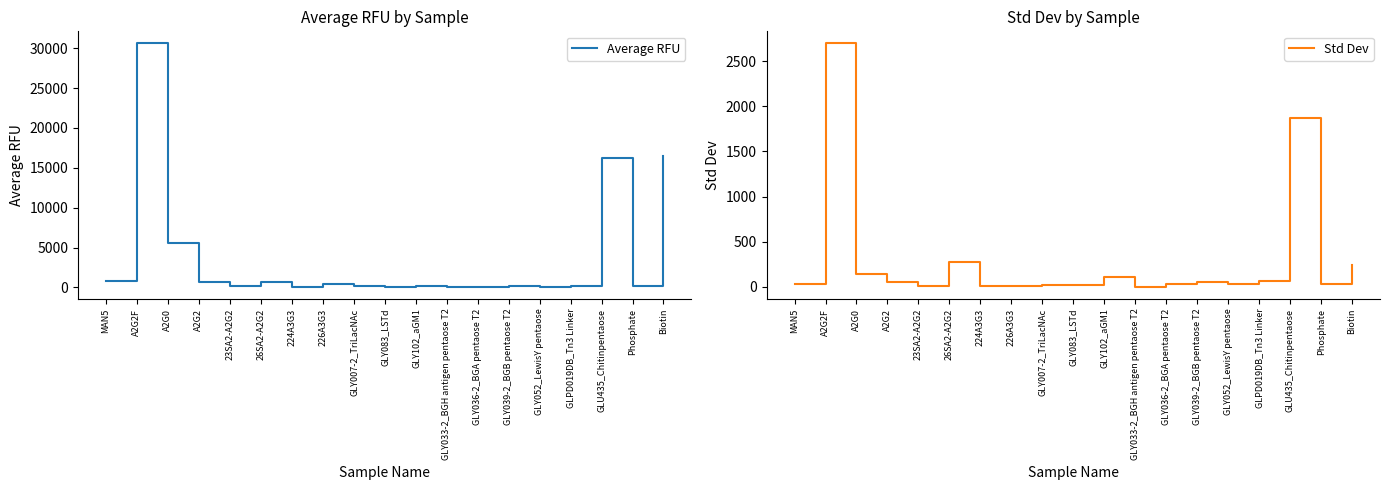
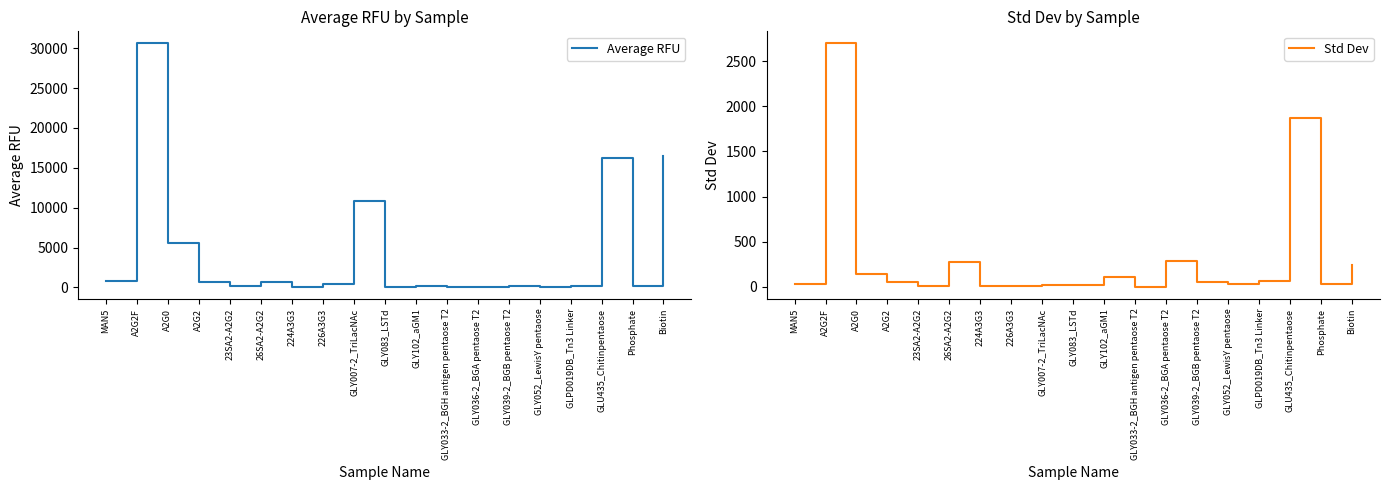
Average RFU by Sample, GLY007-2_TriLacNAc: 0 -> 11000
Std Dev by Sample, GLY036-2_BGA pentaose T2: 0 -> 300
